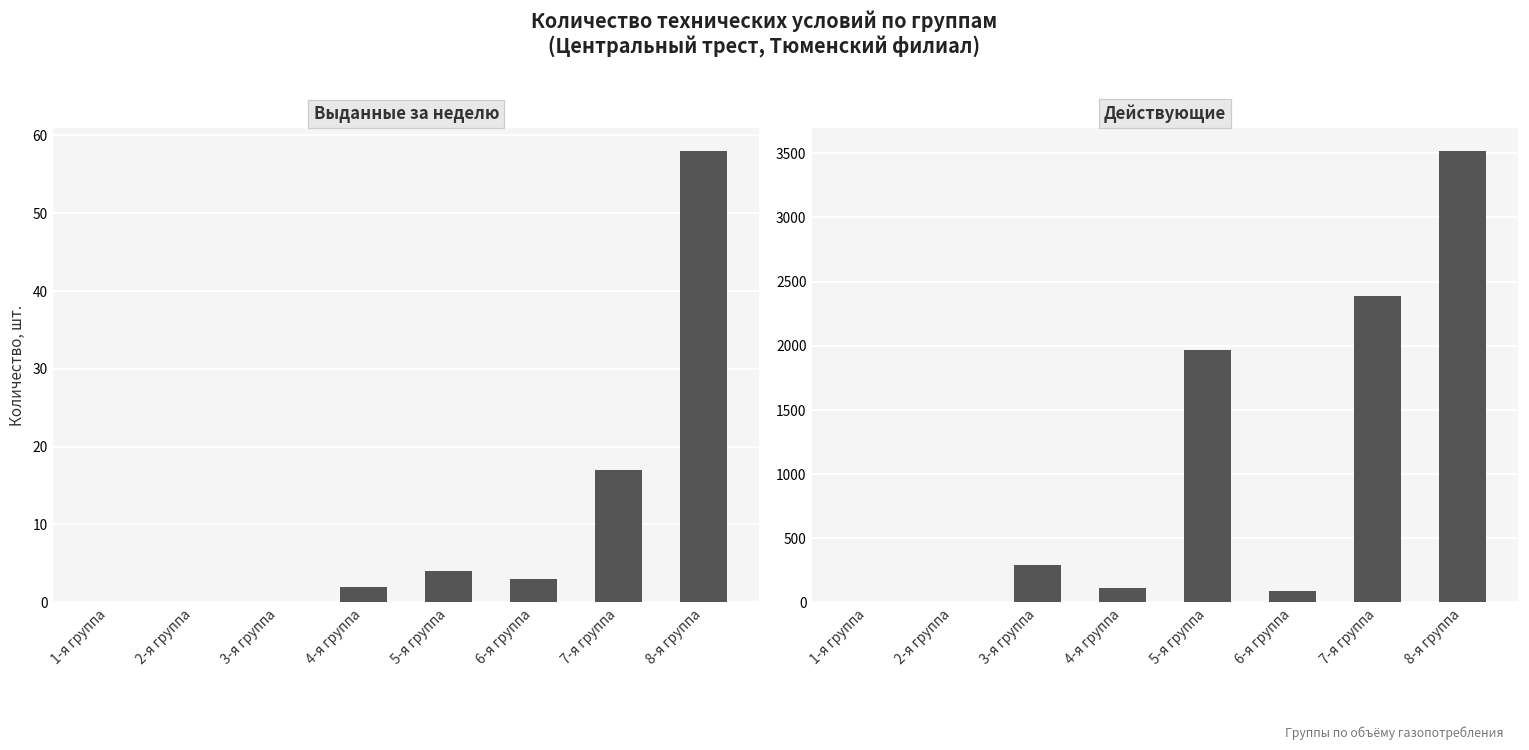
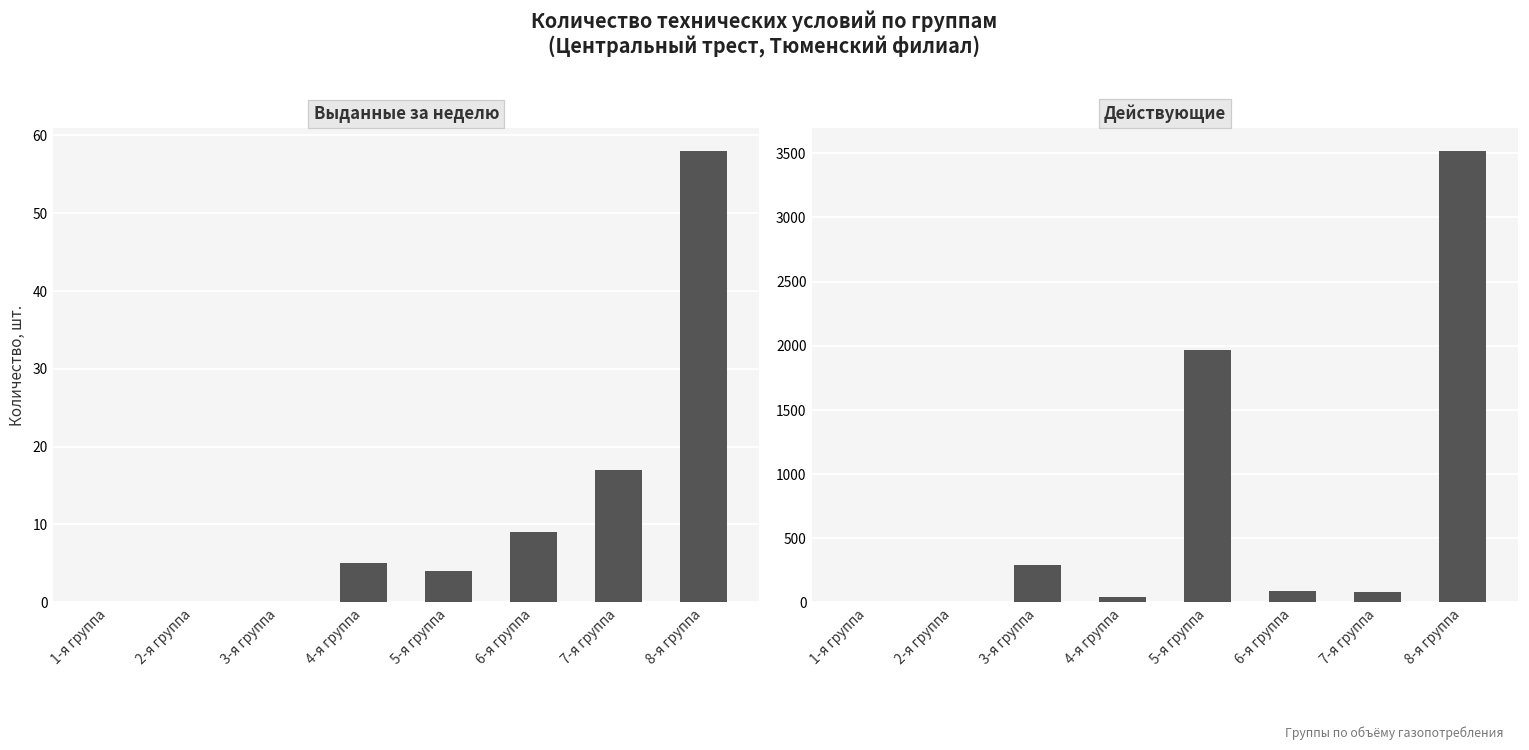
Выданные за неделю, 4-я группа: 2 -> 5
Выданные за неделю, 6-я группа: 3 -> 9
Действующие, 4-я группа: 110 -> 40
Действующие, 7-я группа: 2390 -> 80
